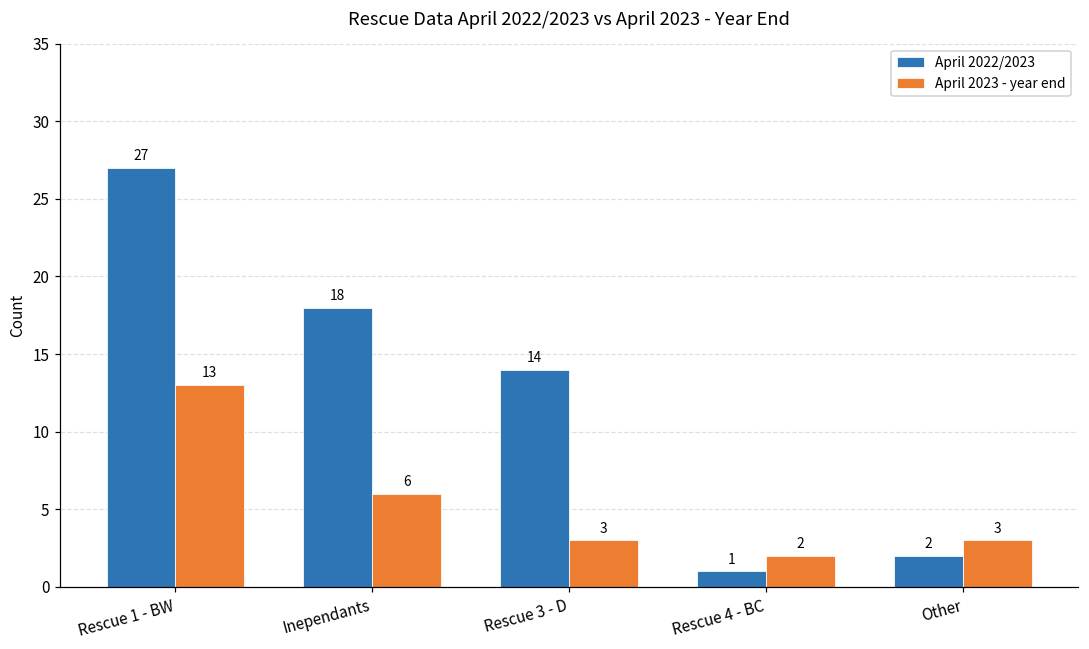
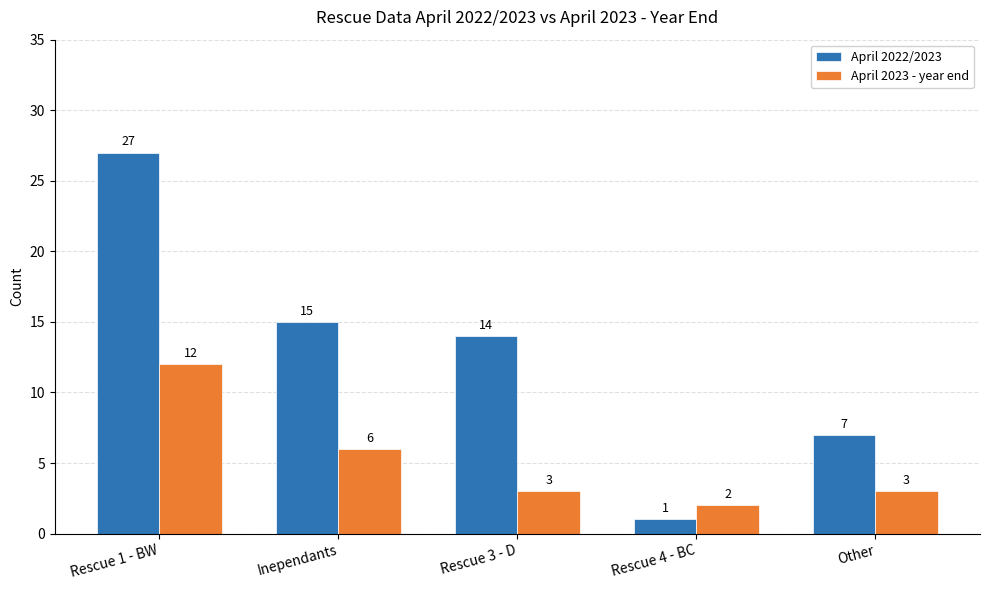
April 2023 - year end, Rescue 1 - BW: 13 -> 12
April 2022/2023, Inependants: 18 -> 15
April 2022/2023, Other: 2 -> 7
